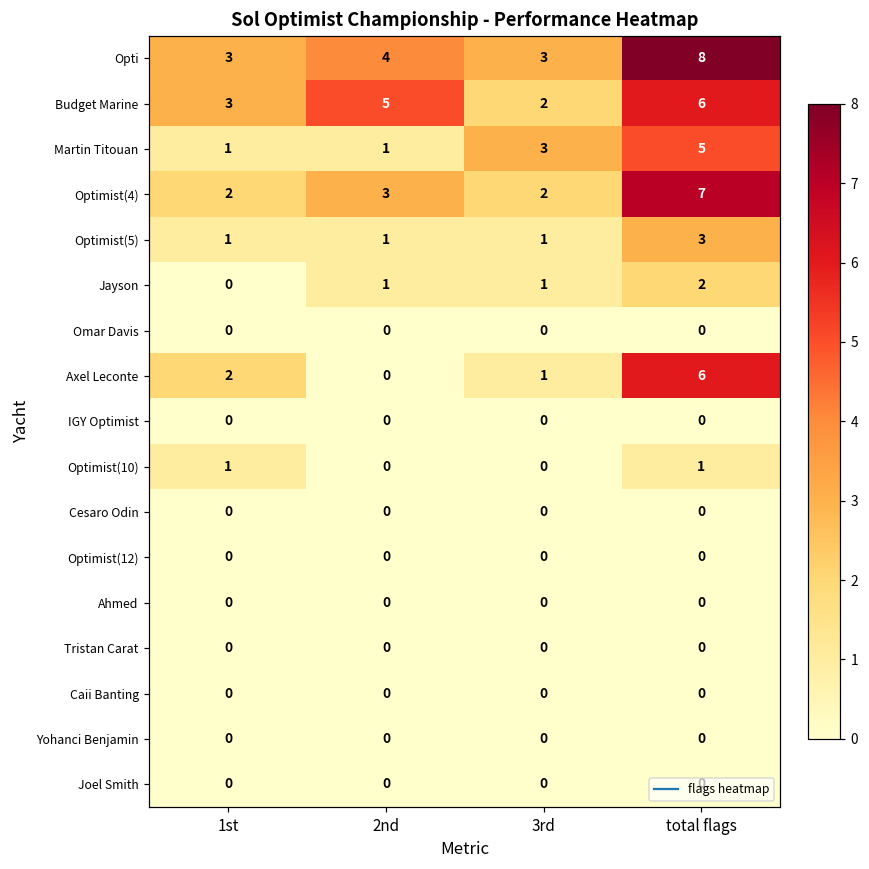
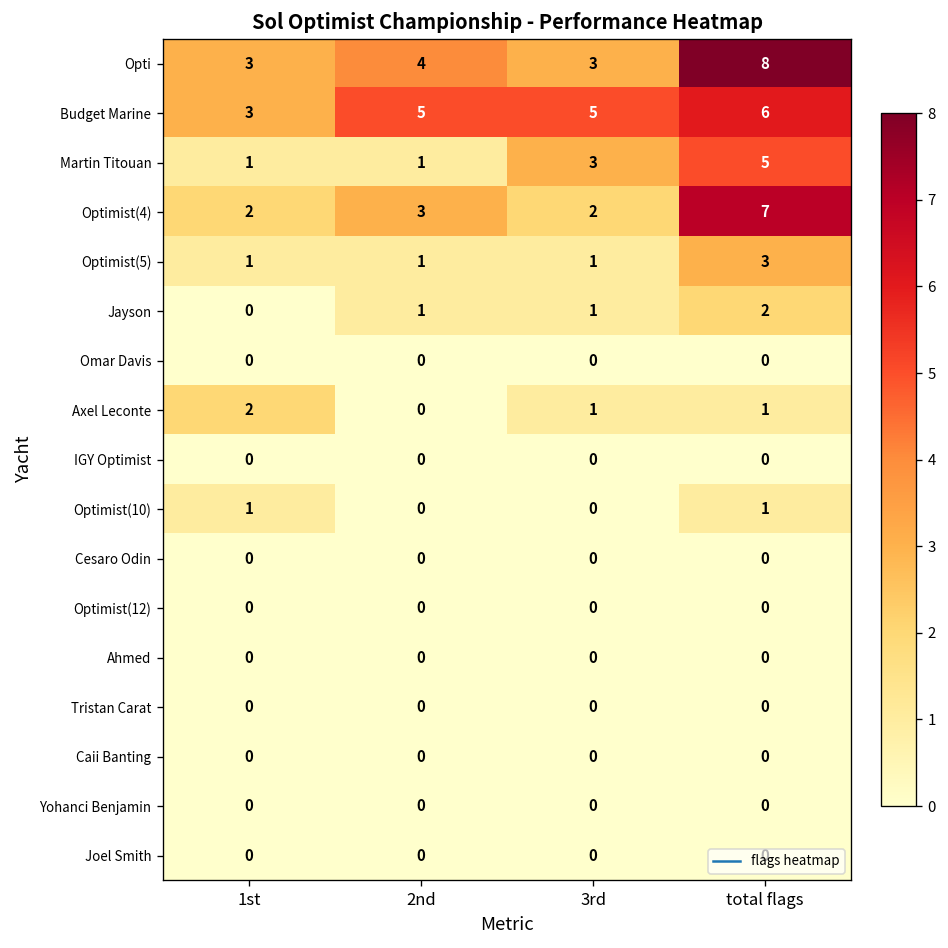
Budget Marine, 3rd: 2 -> 5
Axel Leconte, total flags: 6 -> 1
